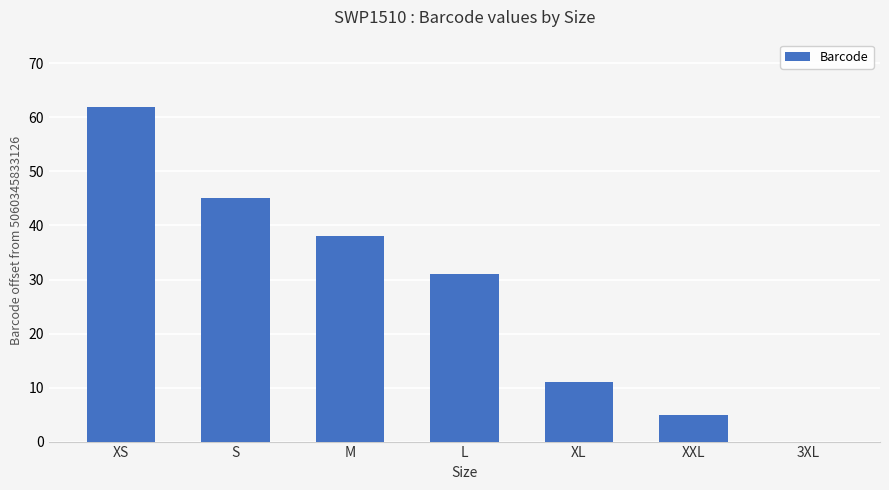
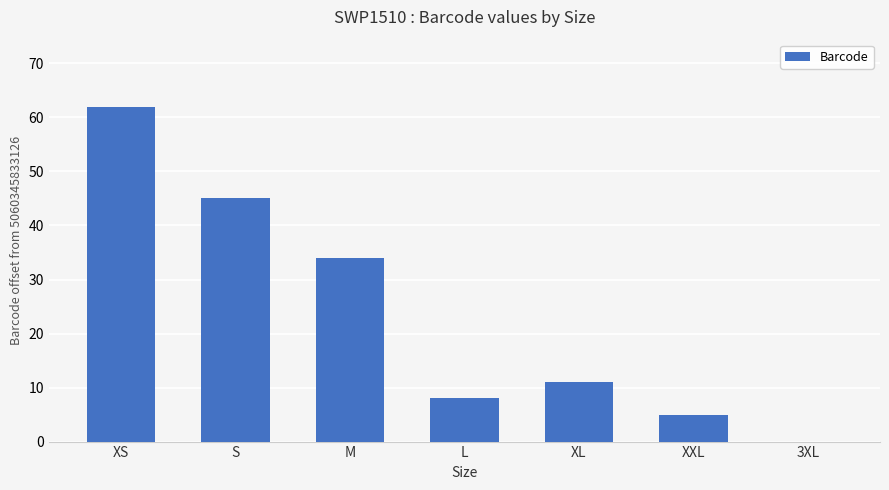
M: 38 -> 34
L: 31 -> 8
